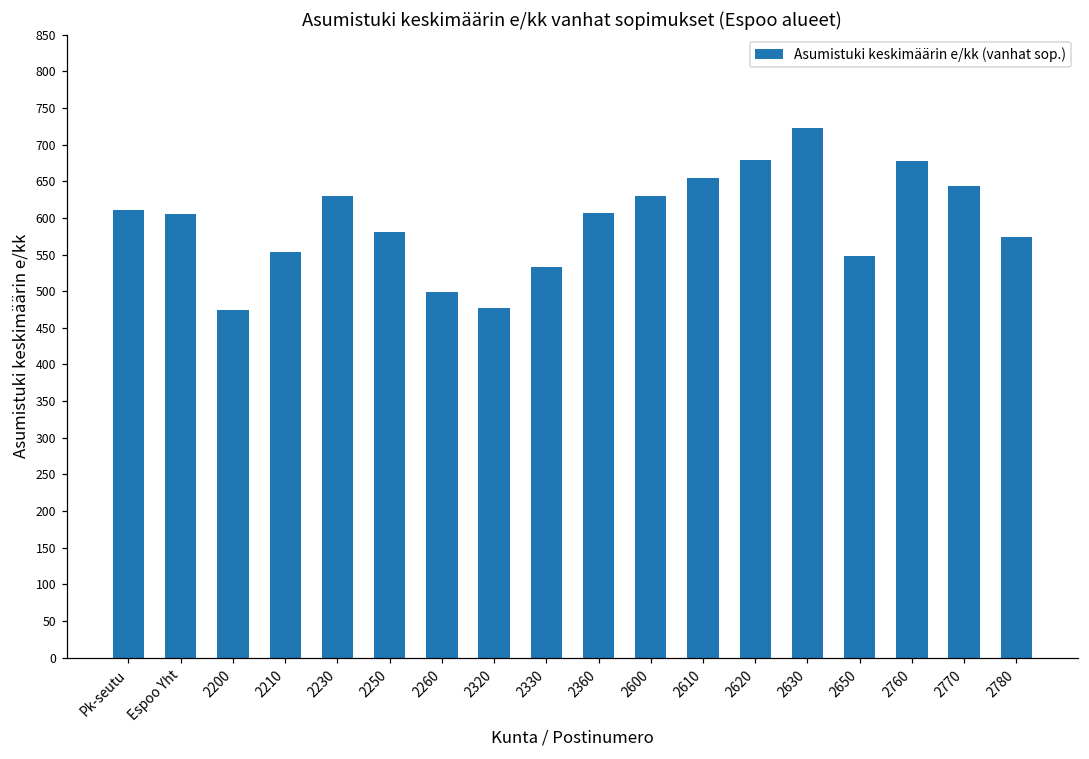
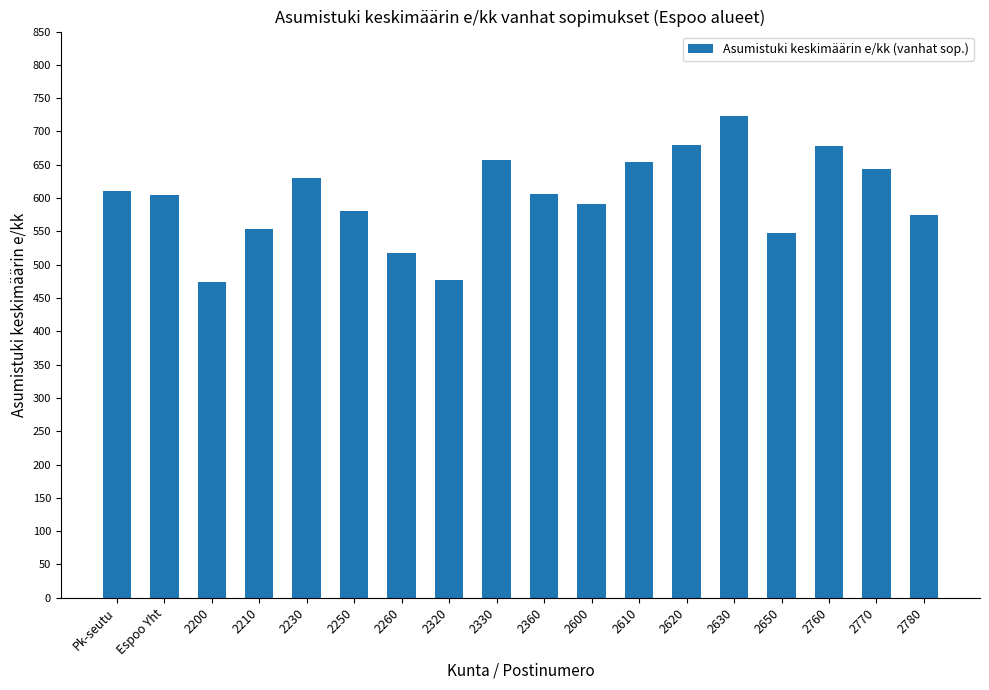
2260: 500 -> 520
2330: 530 -> 660
2600: 630 -> 590
